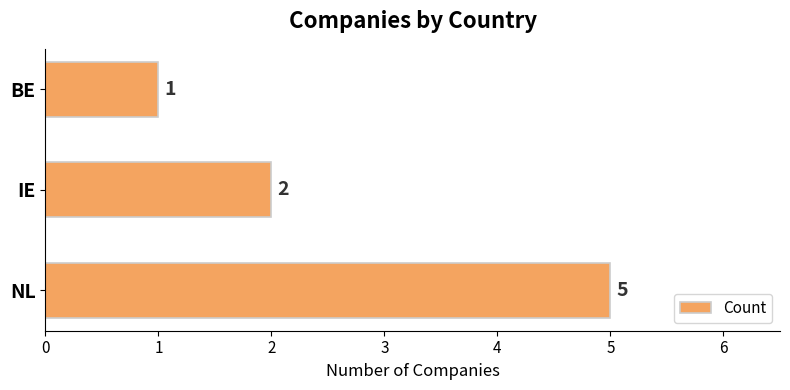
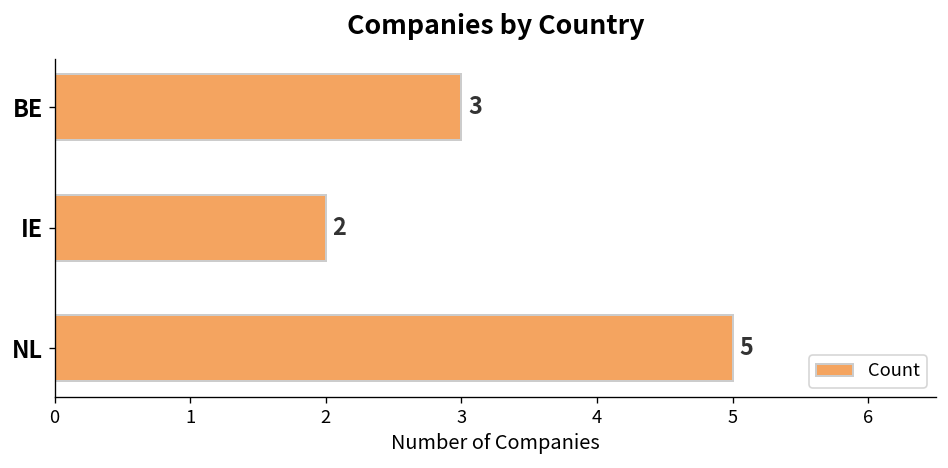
BE: 1 -> 3
